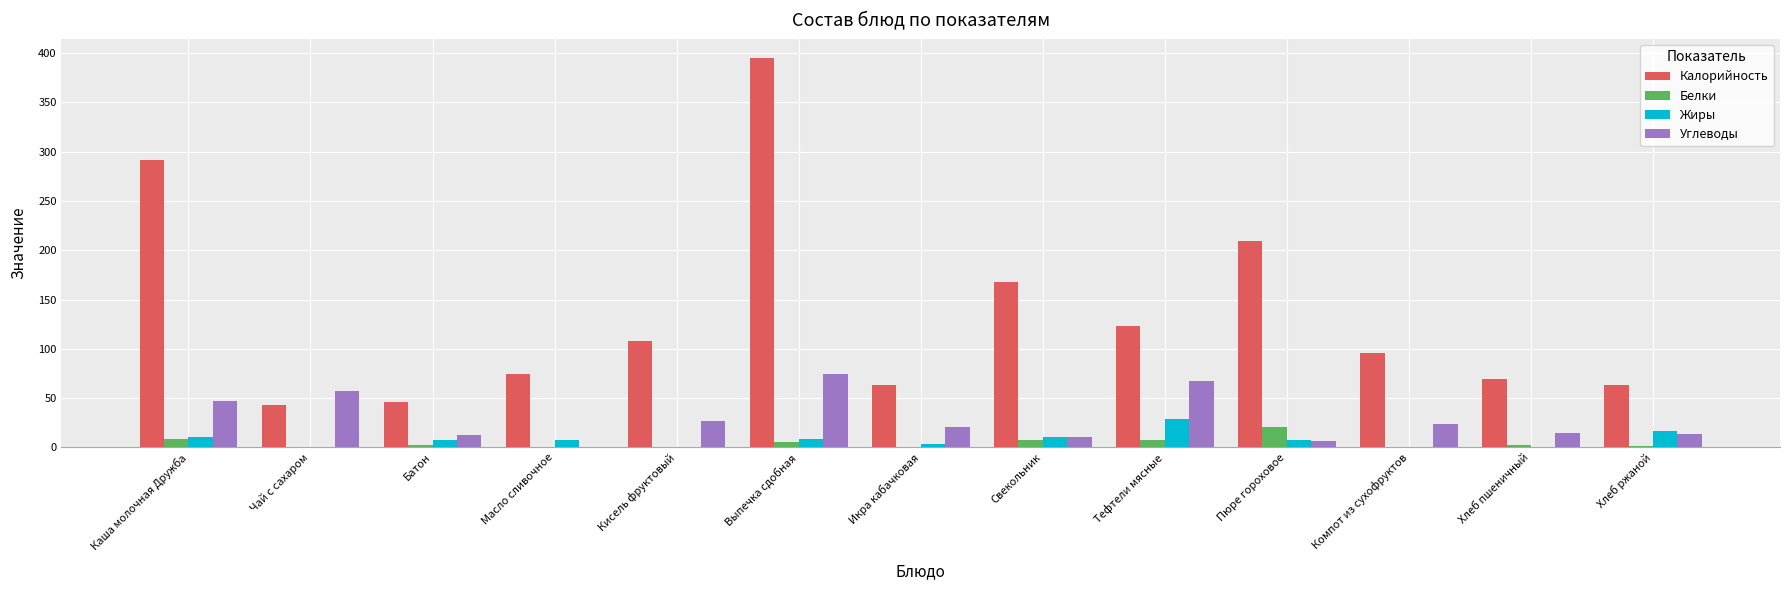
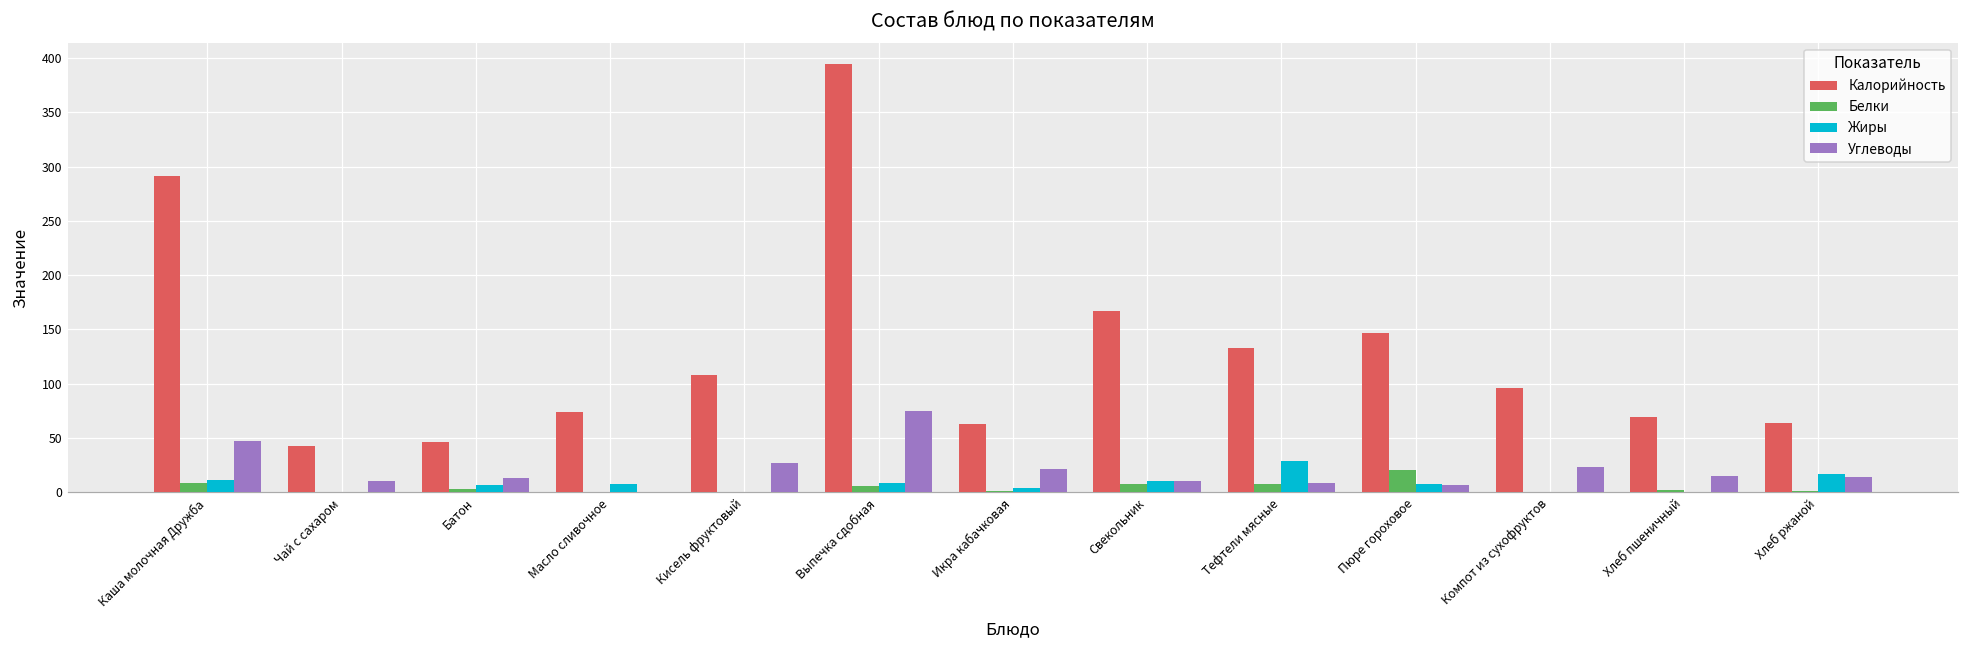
Углеводы, Чай с сахаром: 60 -> 10
Калорийность, Тефтели мясные: 120 -> 130
Углеводы, Тефтели мясные: 70 -> 10
Калорийность, Пюре гороховое: 210 -> 150
